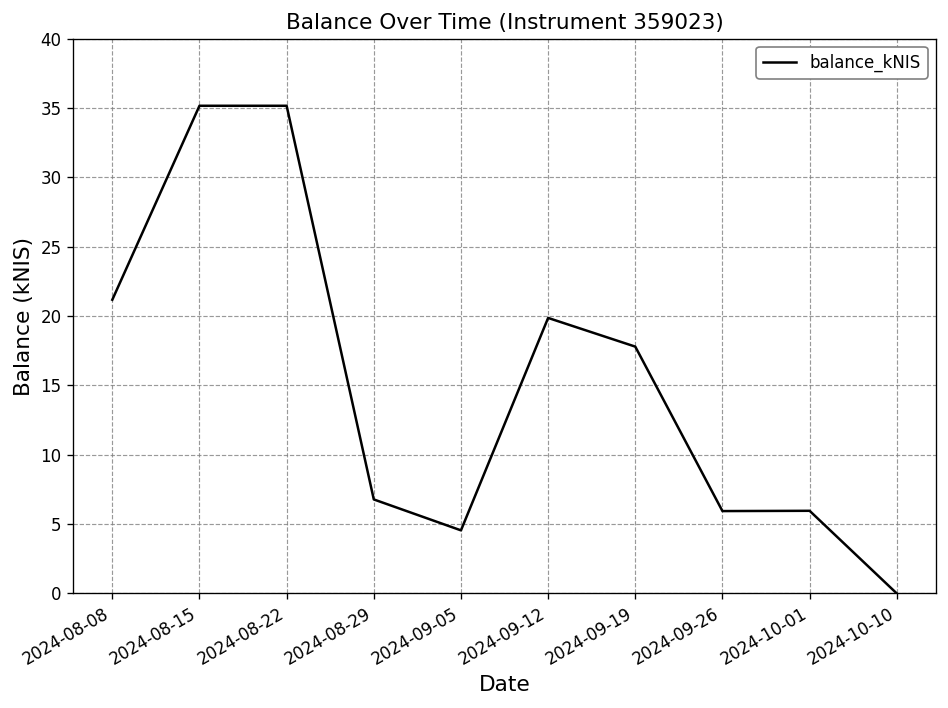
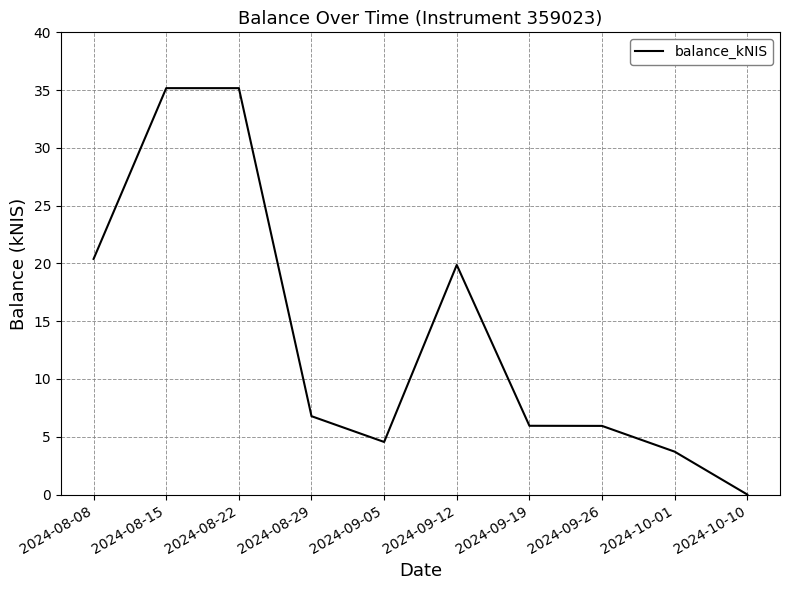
2024-08-08: 21.2 -> 20.4
2024-09-19: 17.8 -> 6.0
2024-10-01: 6.0 -> 3.7
